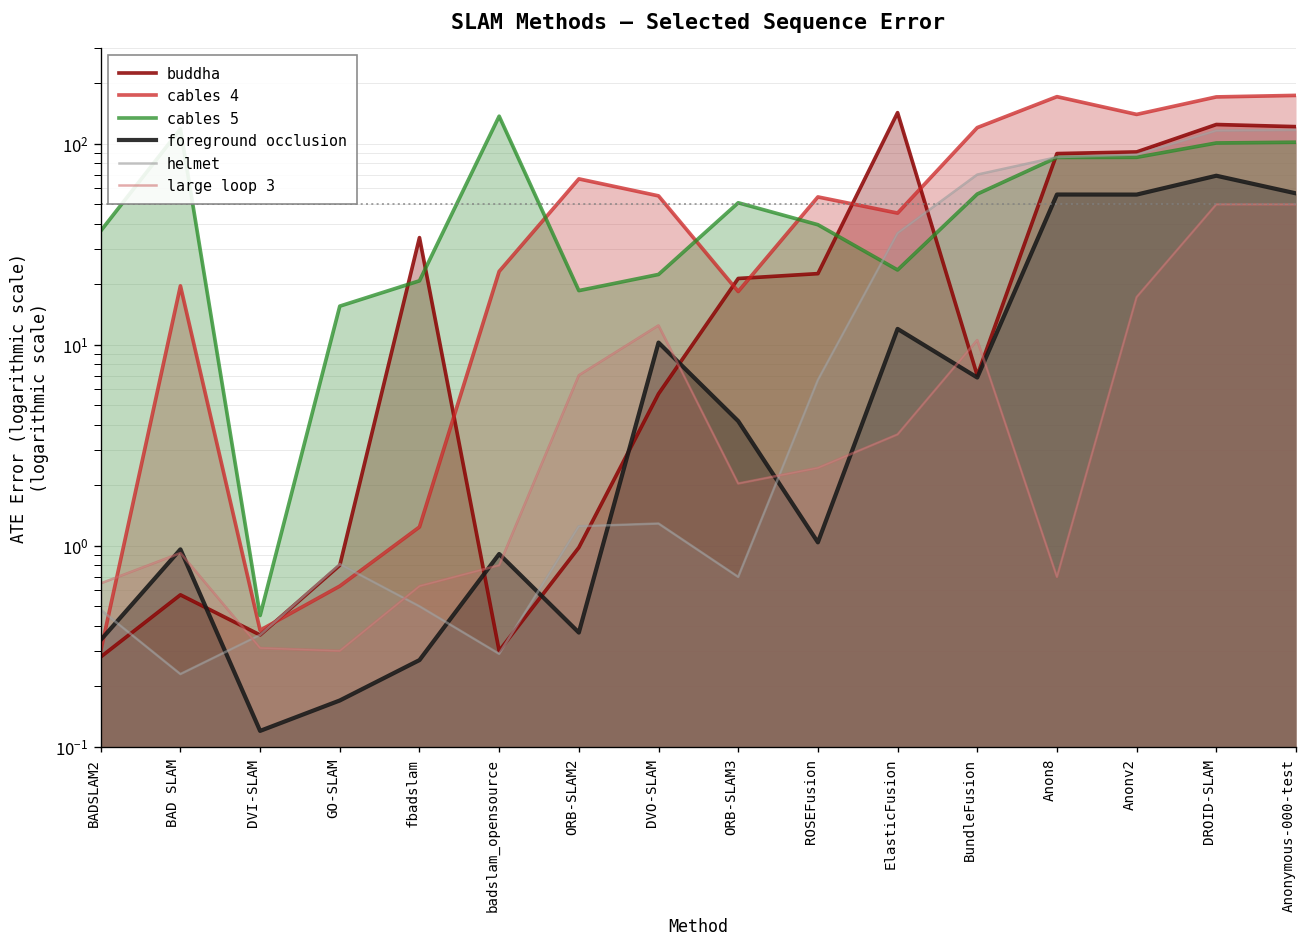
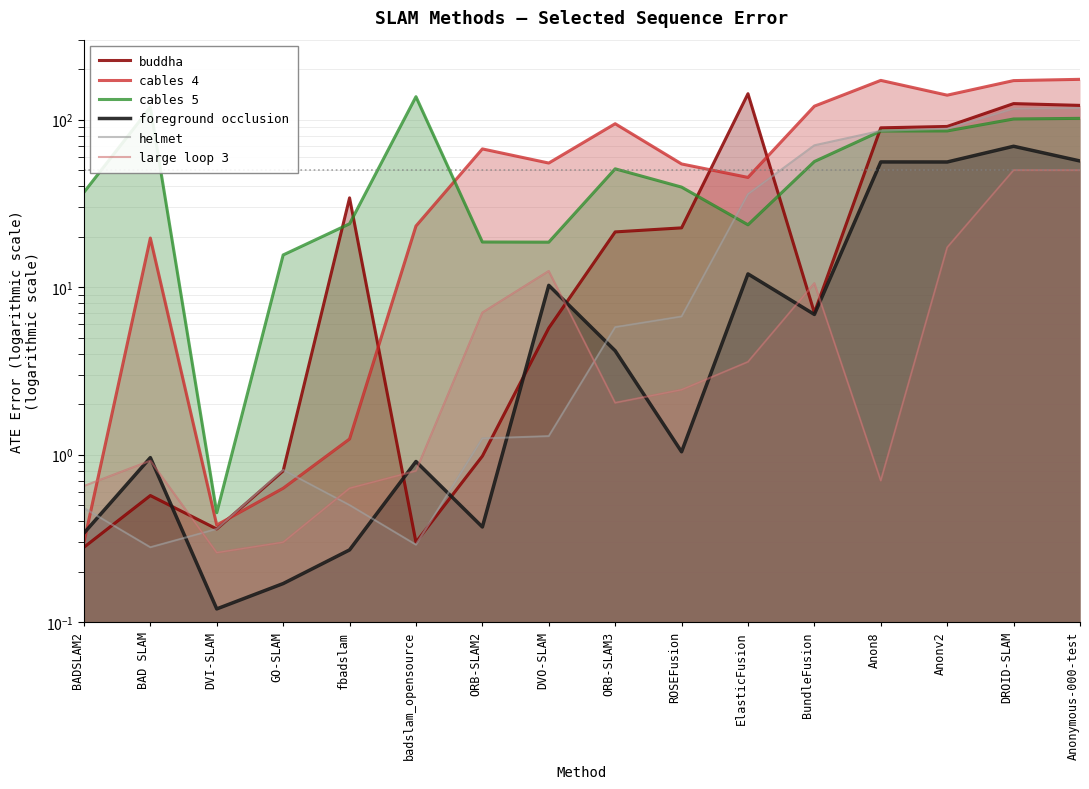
helmet, BAD SLAM: 0.23 -> 0.28
large loop 3, DVI-SLAM: 0.31 -> 0.26
cables 5, fbadslam: 21 -> 24
cables 5, DVO-SLAM: 22 -> 19
cables 4, ORB-SLAM3: 18 -> 90
helmet, ORB-SLAM3: 0.70 -> 5.8
